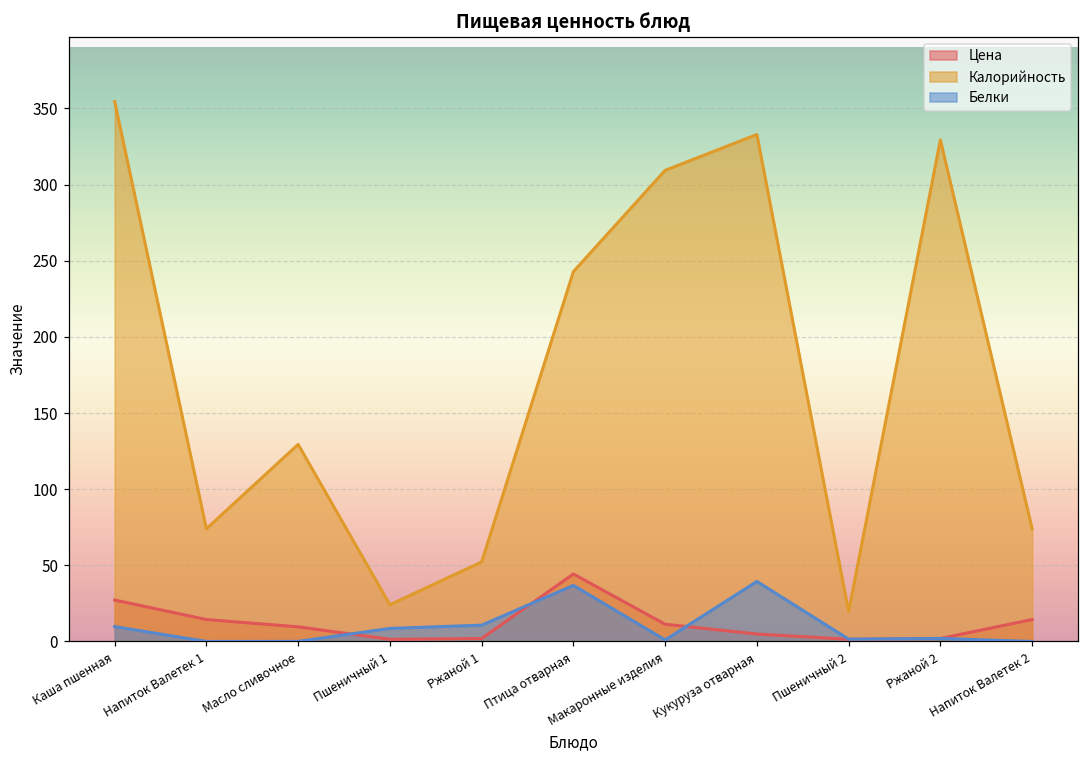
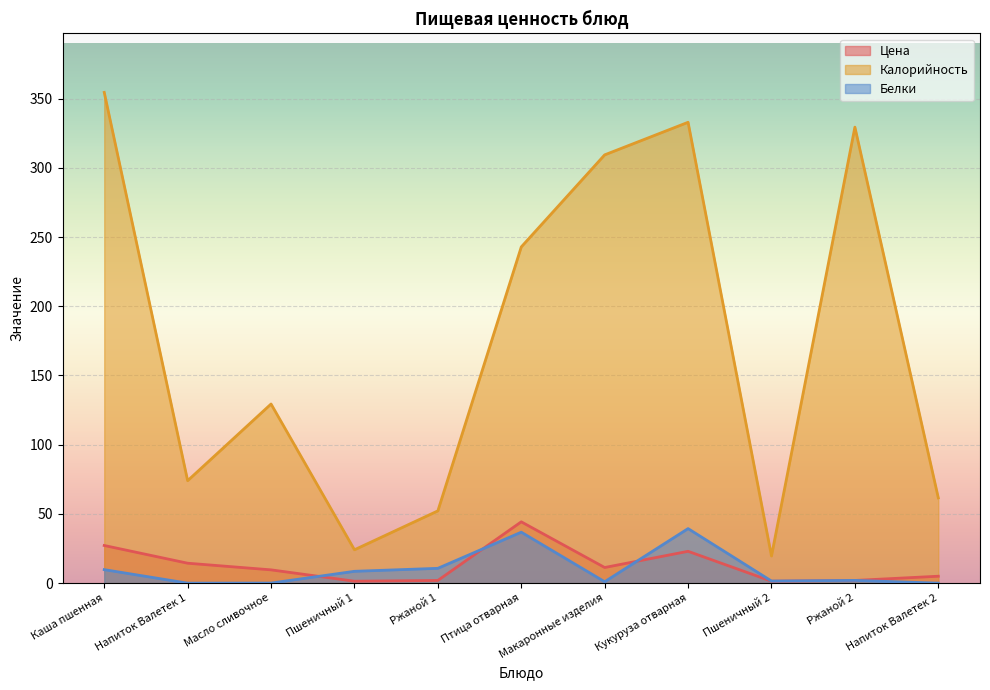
Цена, Кукуруза отварная: 5 -> 23
Цена, Напиток Валетек 2: 14 -> 5
Калорийность, Напиток Валетек 2: 74 -> 62
